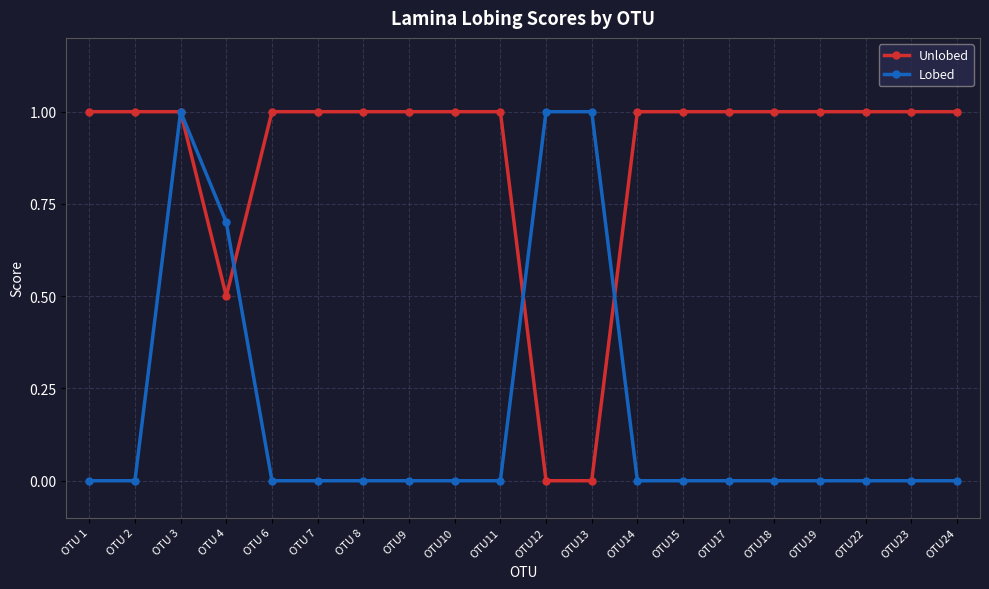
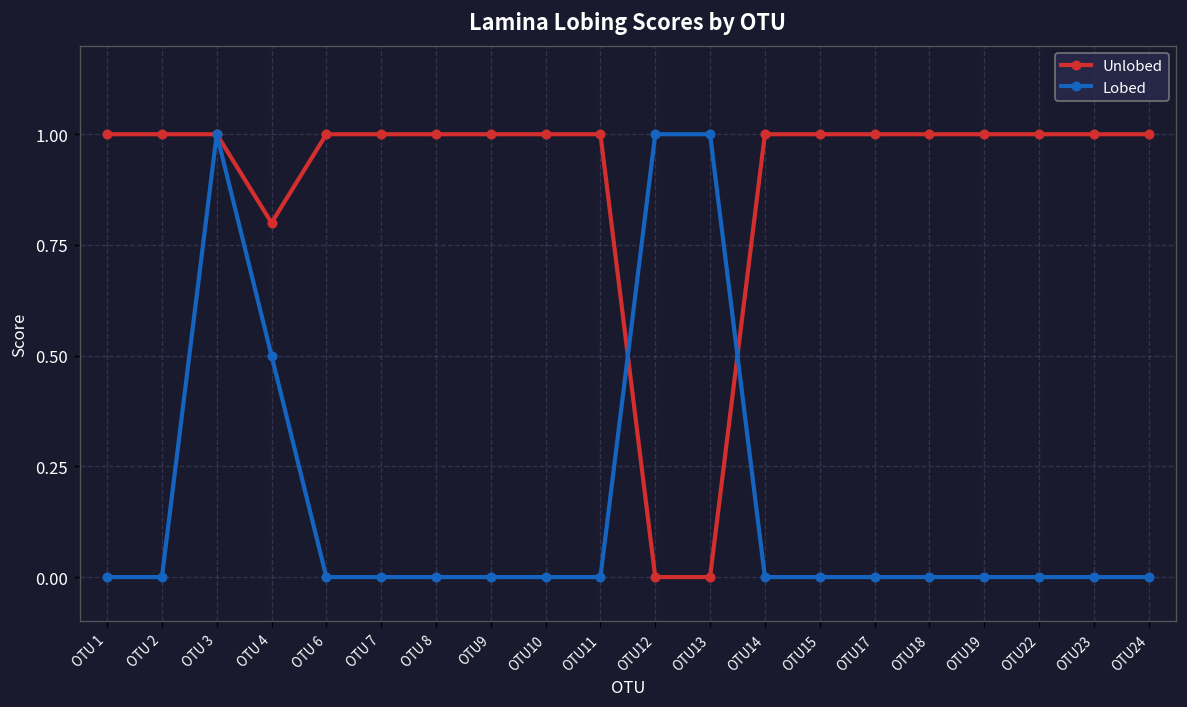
Unlobed, OTU 4: 0.5 -> 0.8
Lobed, OTU 4: 0.7 -> 0.5
